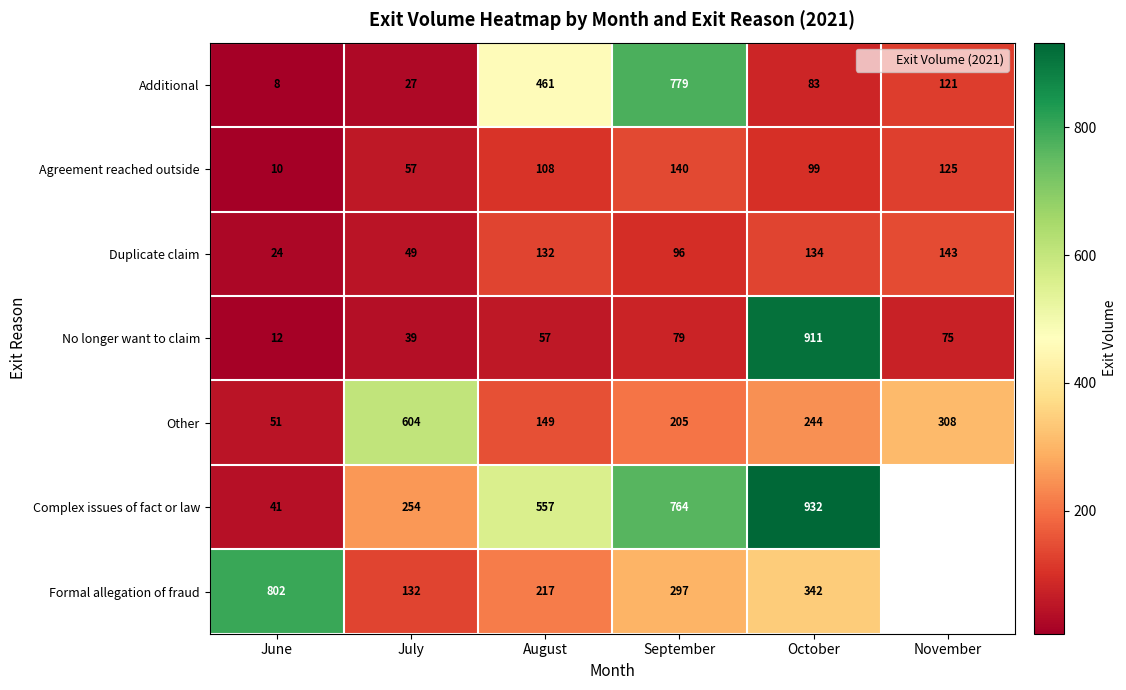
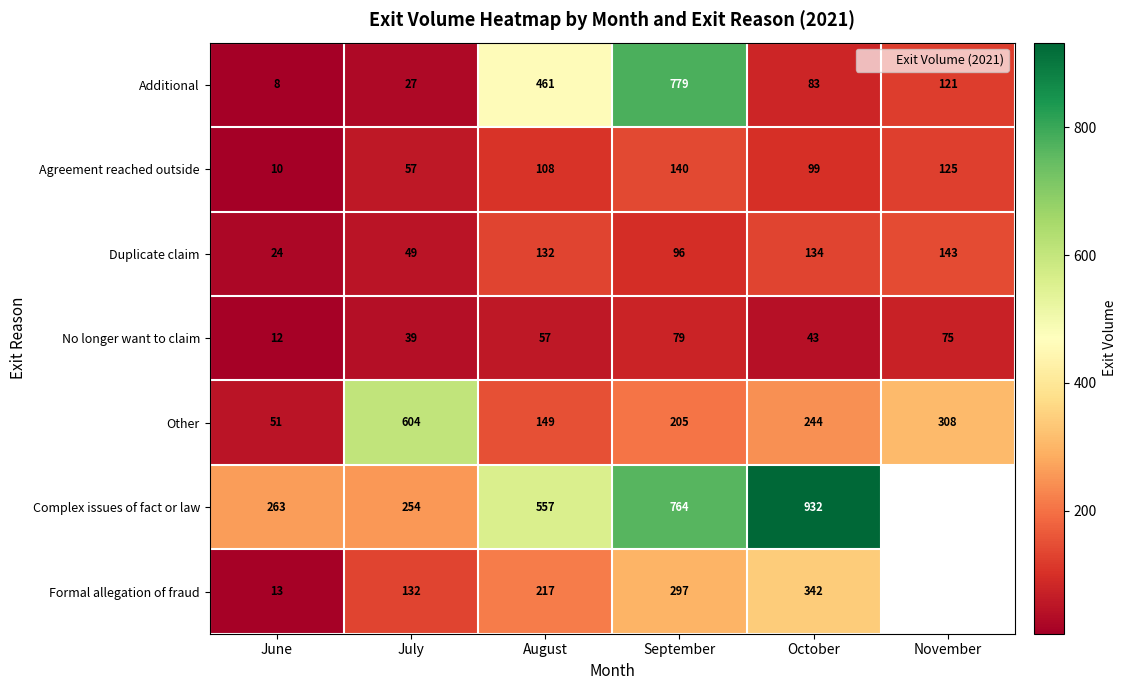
No longer want to claim, October: 911 -> 43
Complex issues of fact or law, June: 41 -> 263
Formal allegation of fraud, June: 802 -> 13
